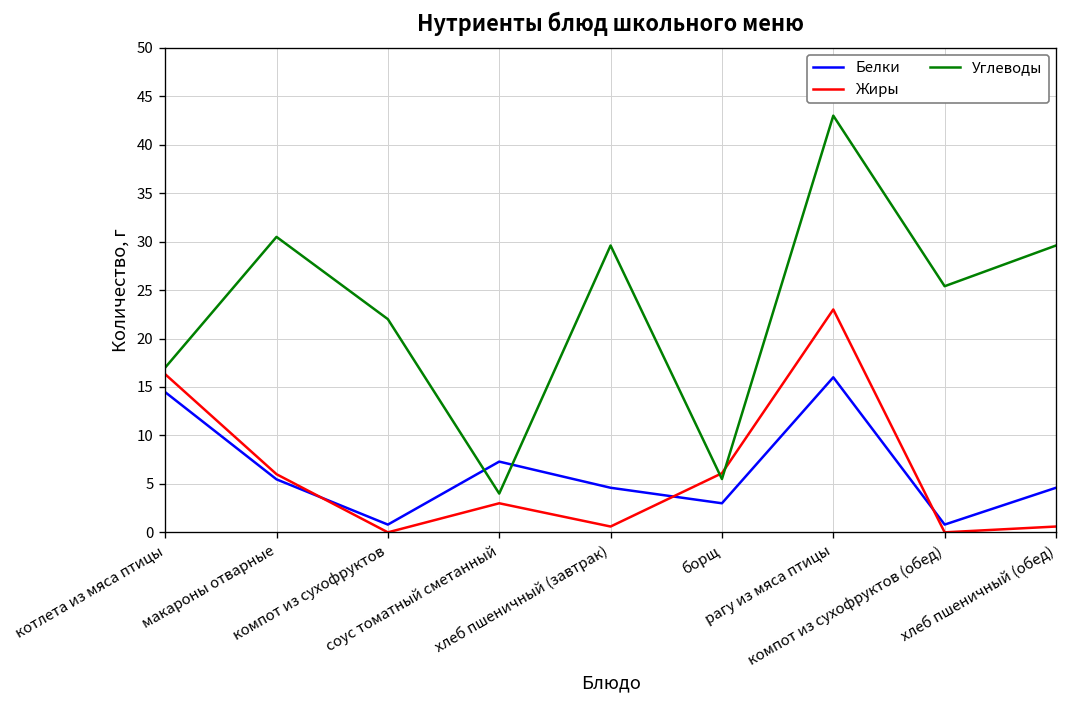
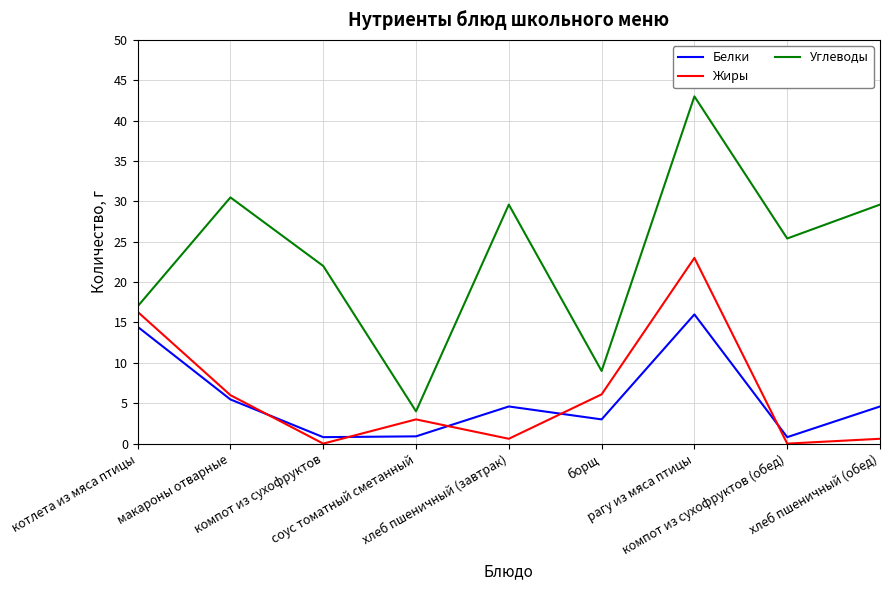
Белки, соус томатный сметанный: 7 -> 1
Углеводы, борщ: 6 -> 9
